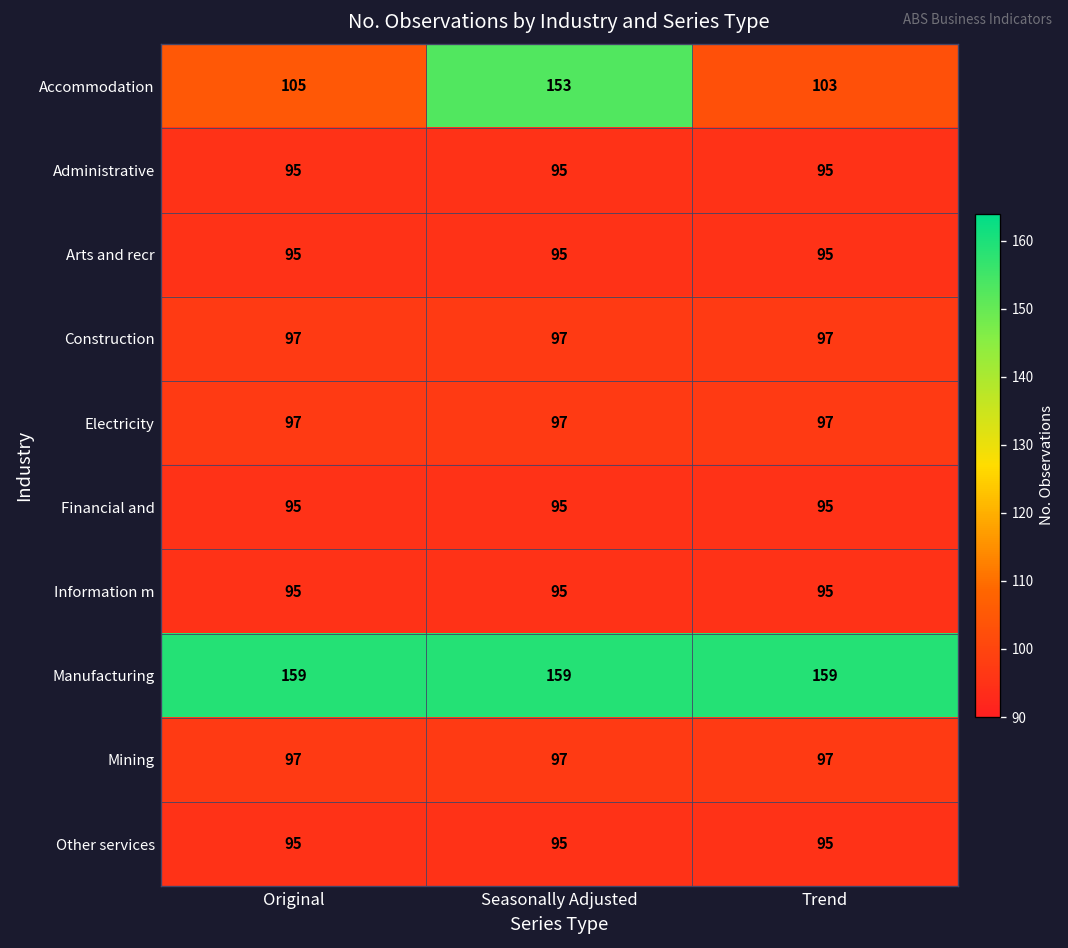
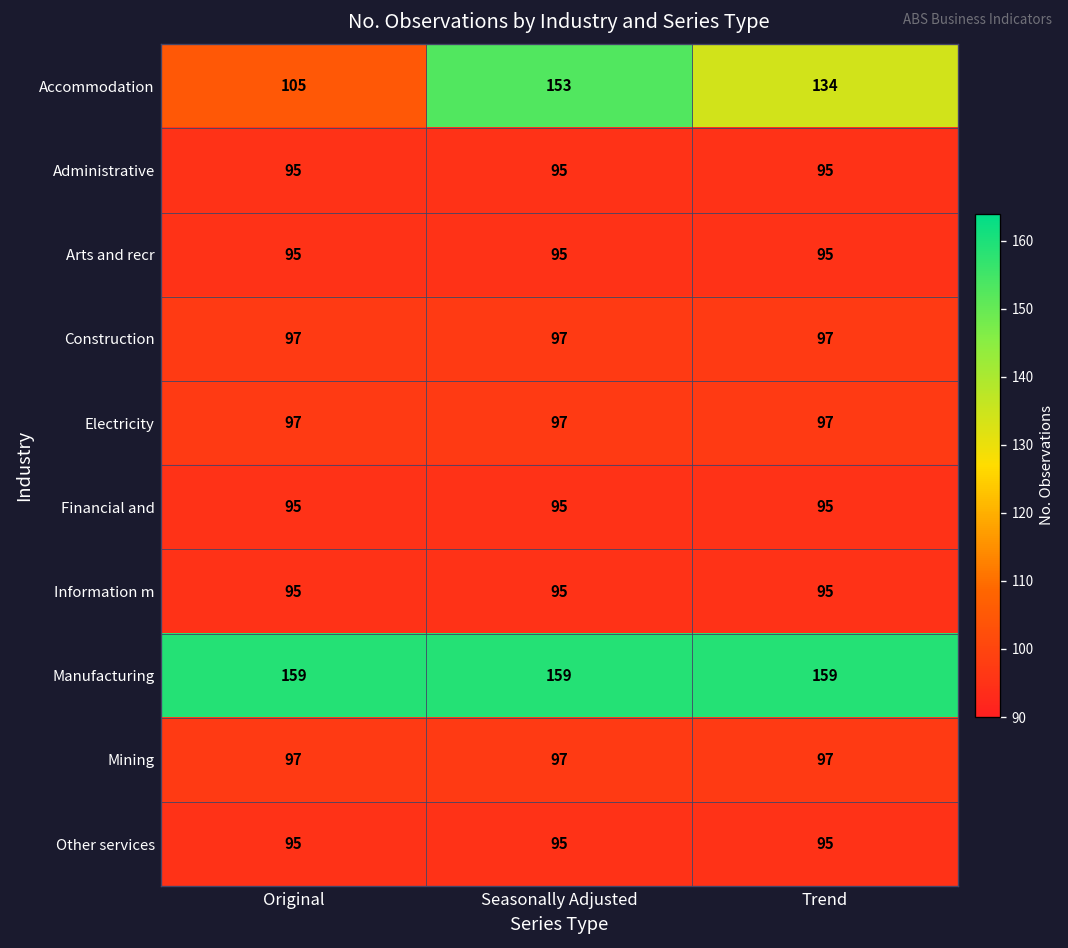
Accommodation, Trend: 103 -> 134
